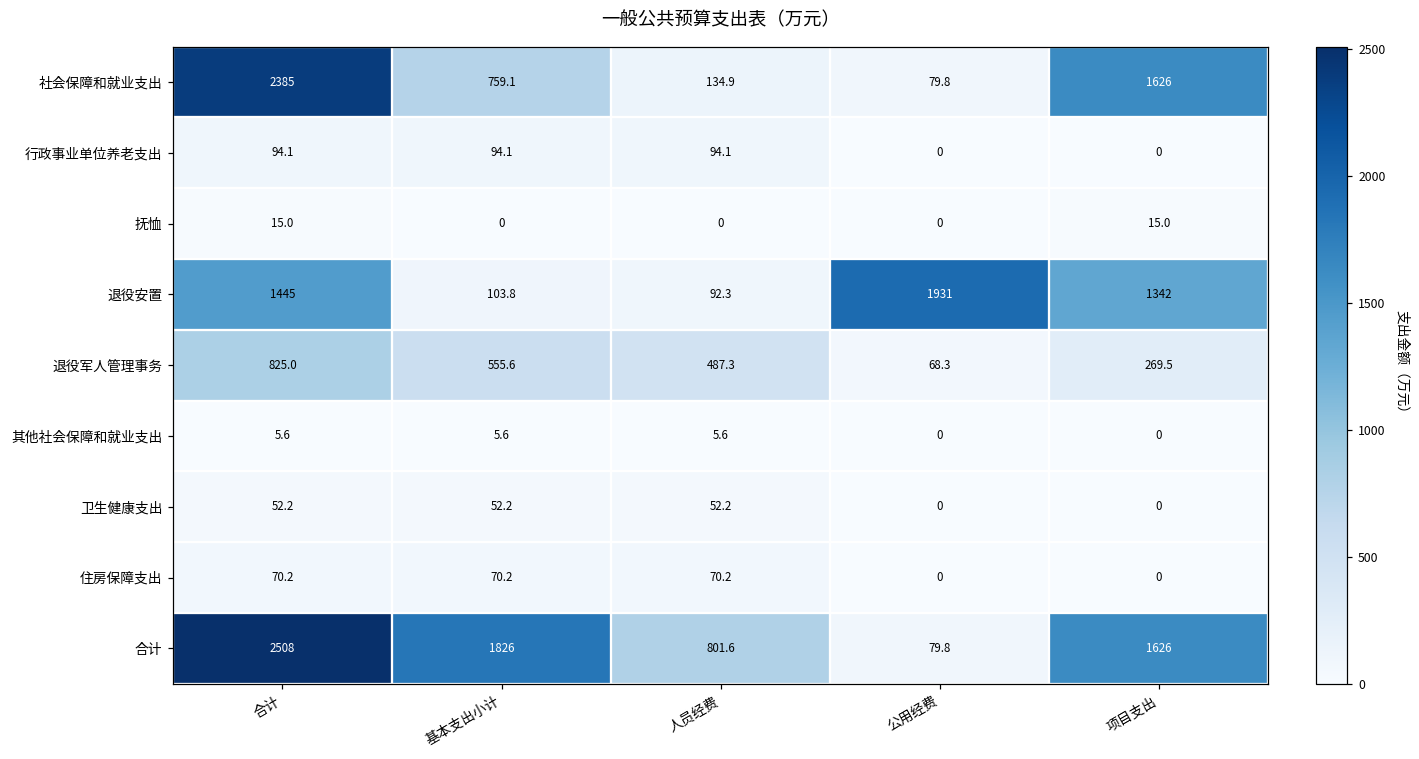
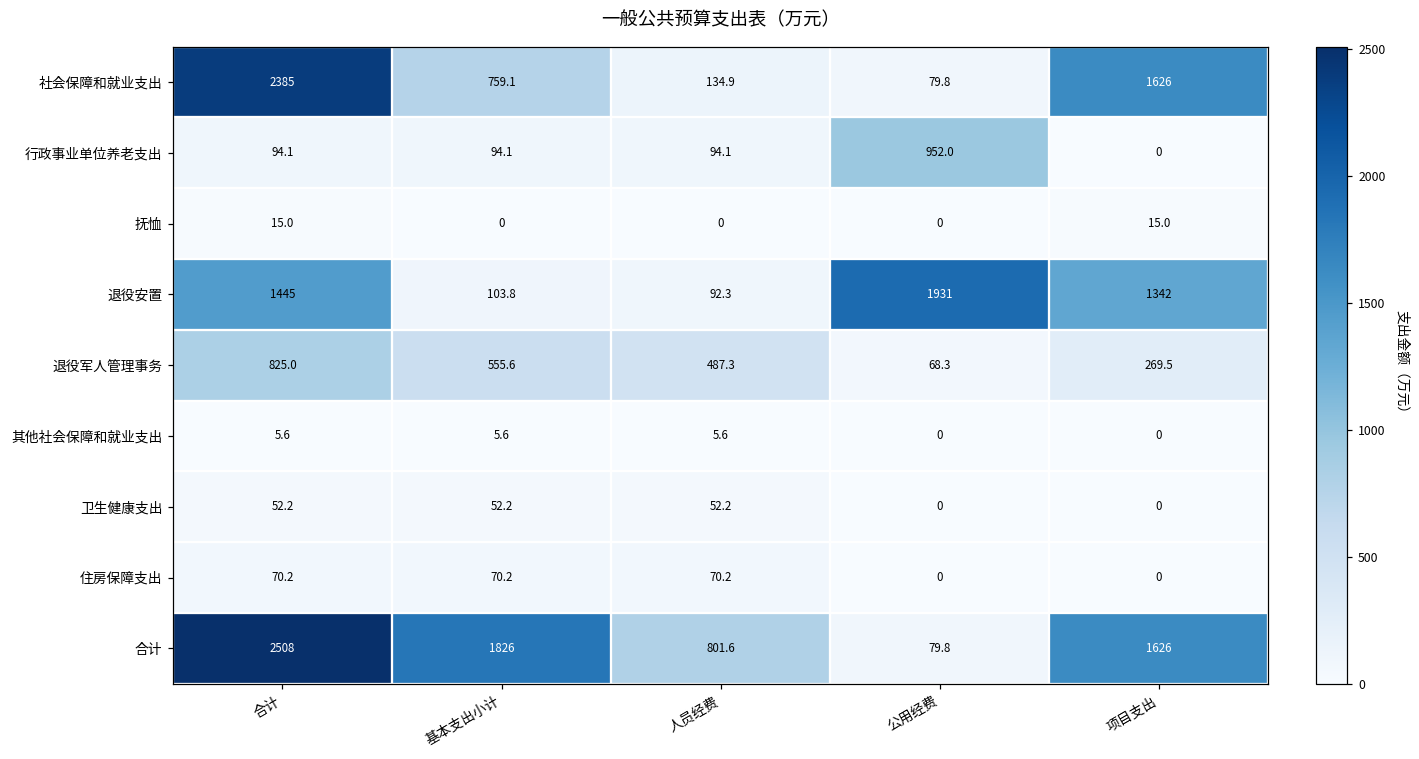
行政事业单位养老支出, 公用经费: 0 -> 952.0
